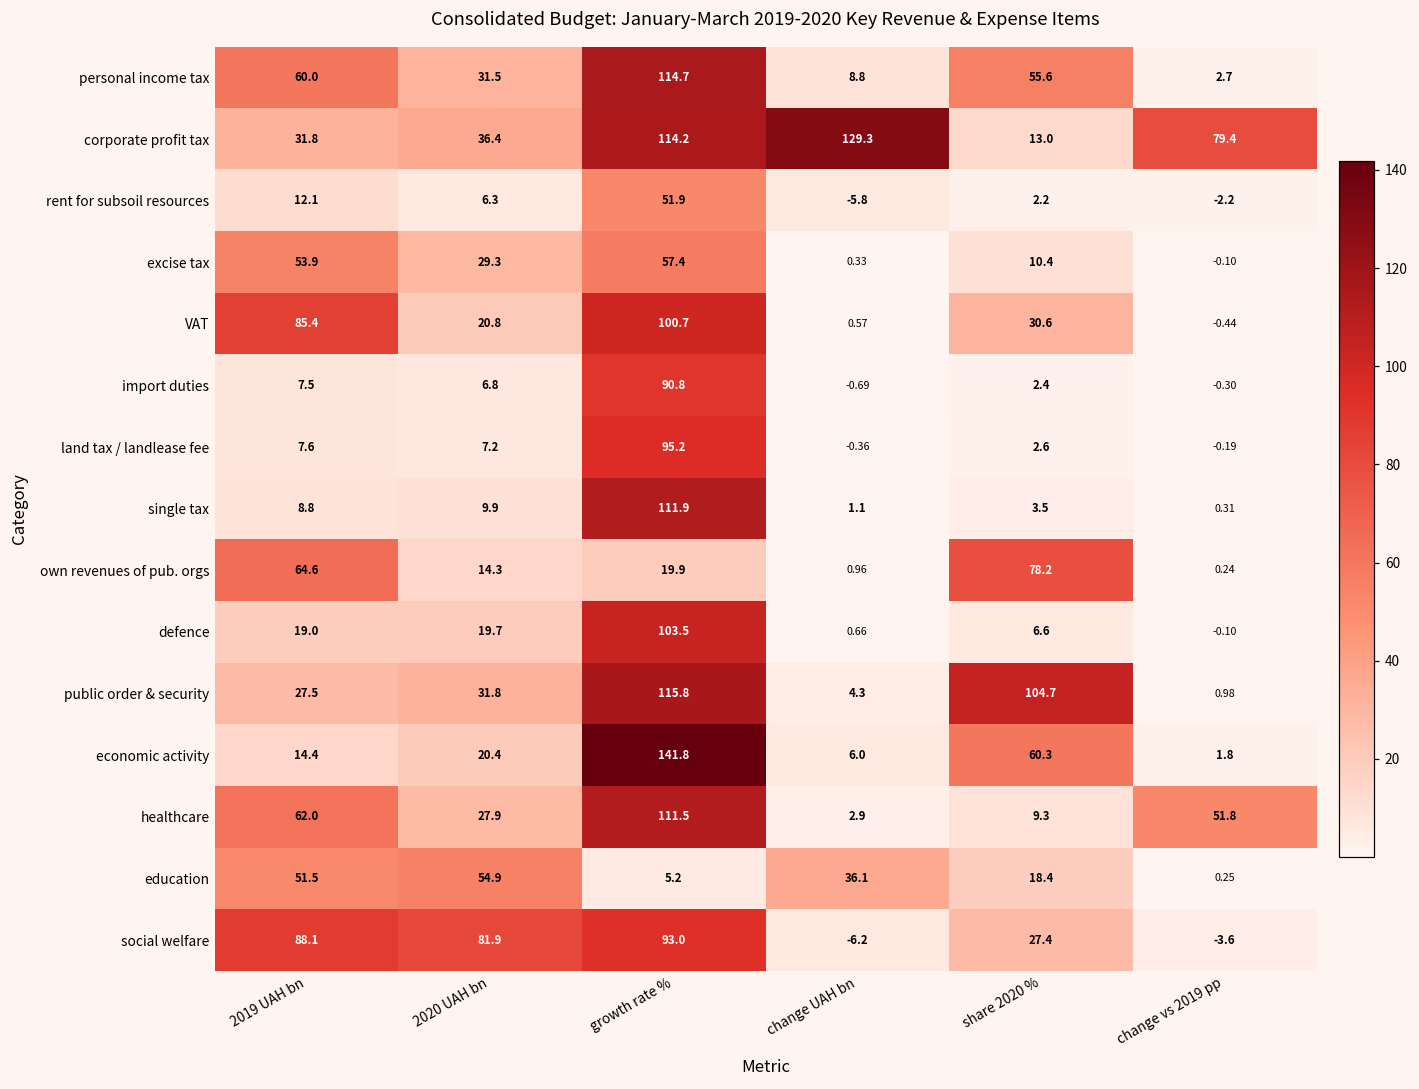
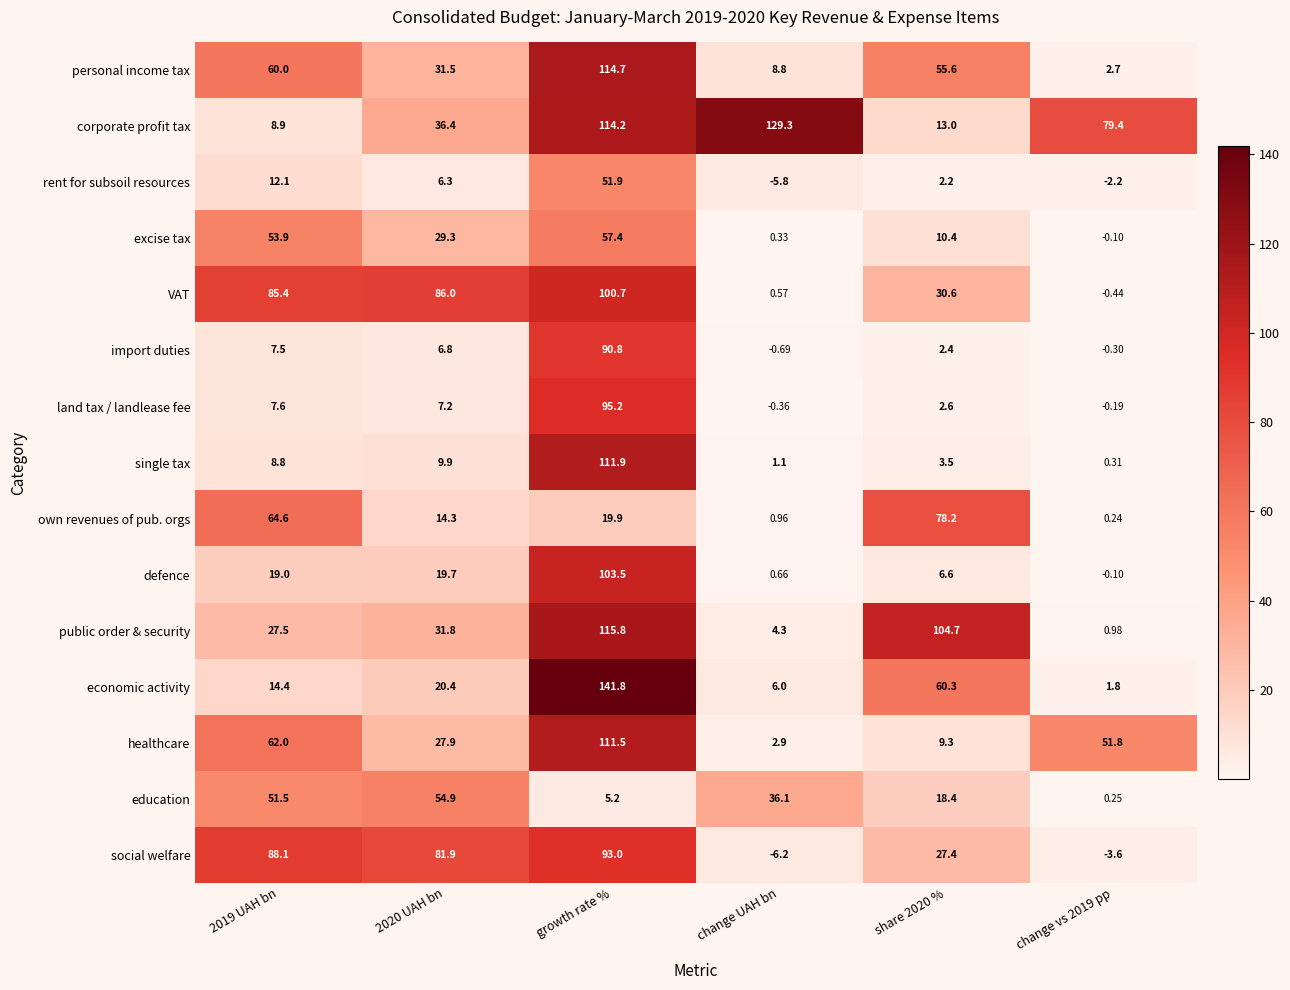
corporate profit tax, 2019 UAH bn: 31.8 -> 8.9
VAT, 2020 UAH bn: 20.8 -> 86.0
